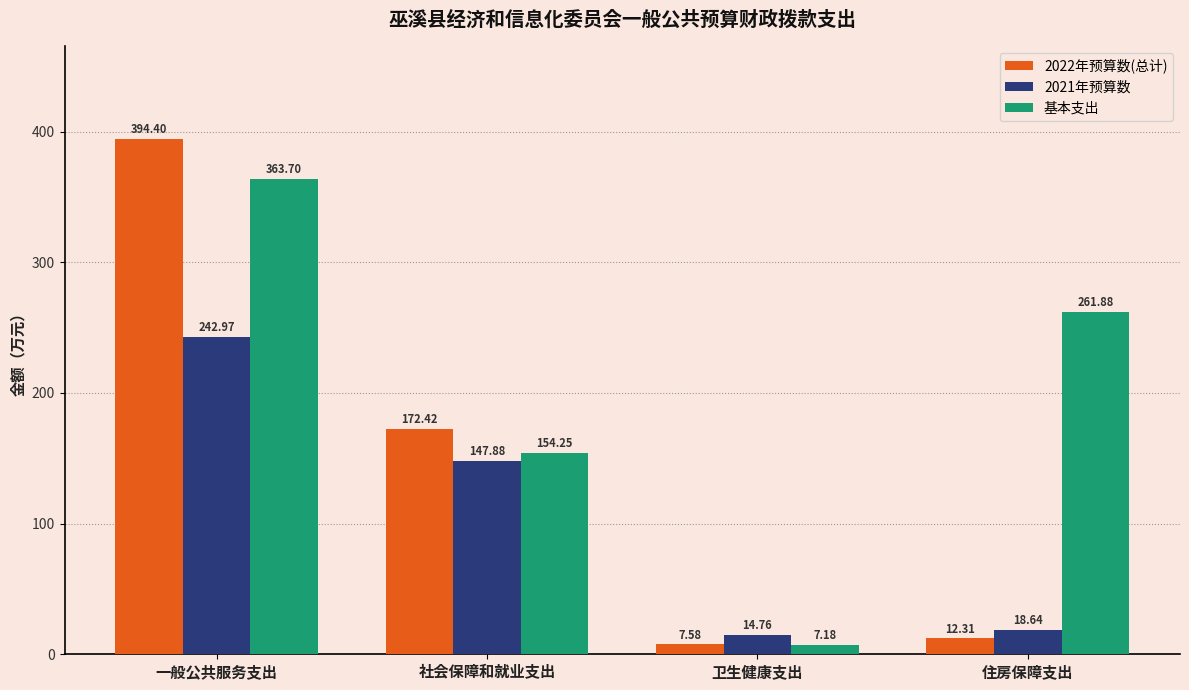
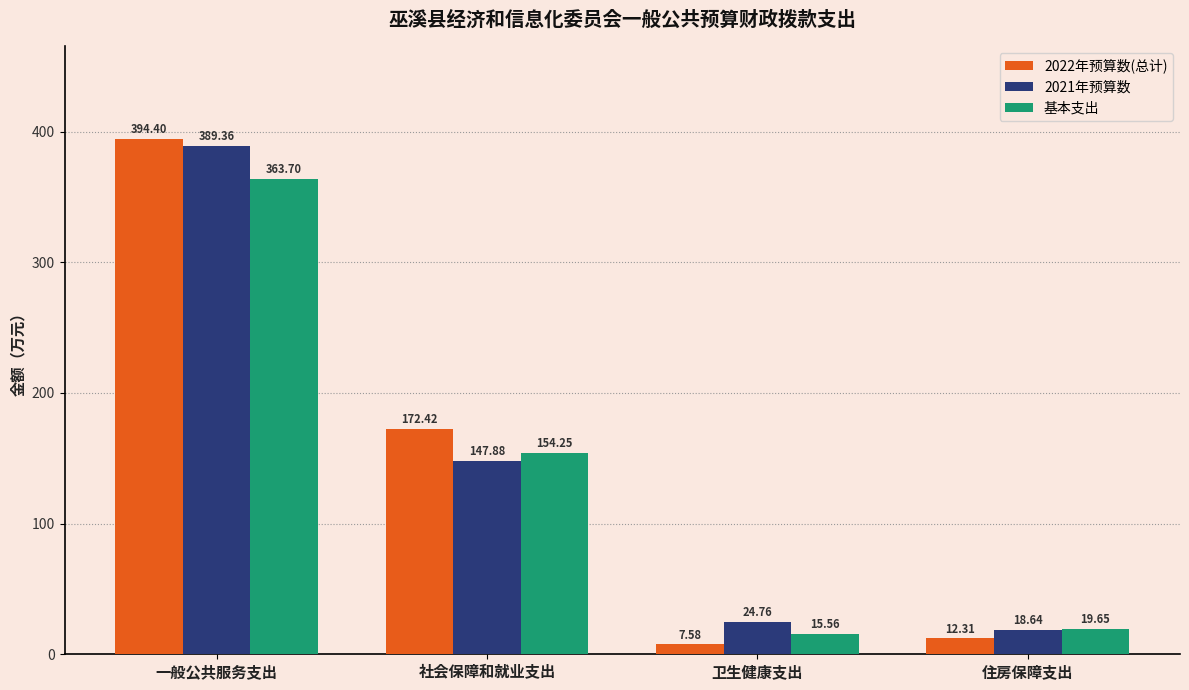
2021年预算数, 一般公共服务支出: 242.97 -> 389.36
2021年预算数, 卫生健康支出: 14.76 -> 24.76
基本支出, 卫生健康支出: 7.18 -> 15.56
基本支出, 住房保障支出: 261.88 -> 19.65
